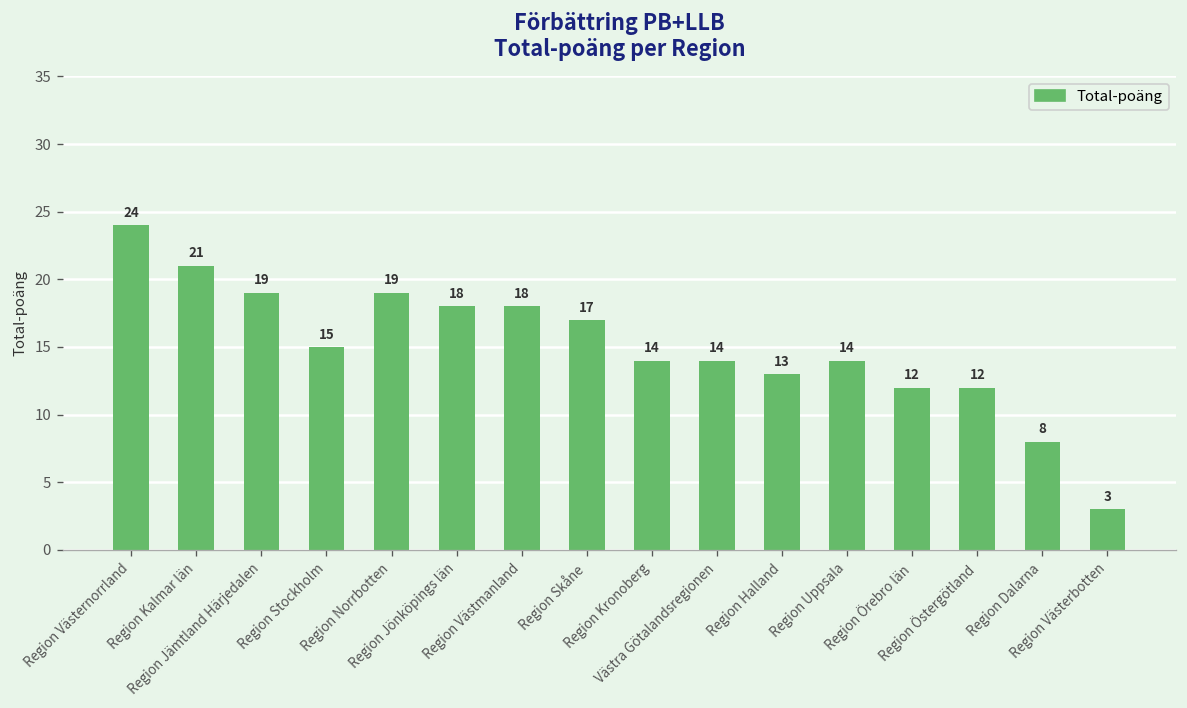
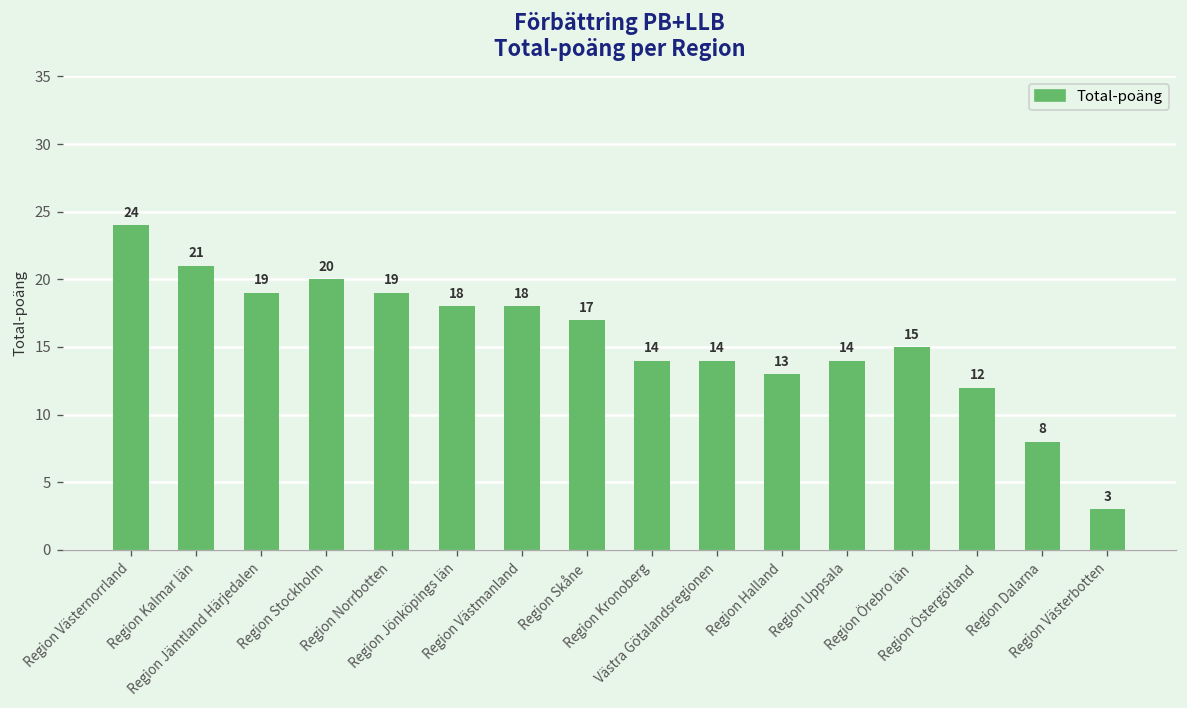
Region Stockholm: 15 -> 20
Region Örebro län: 12 -> 15
